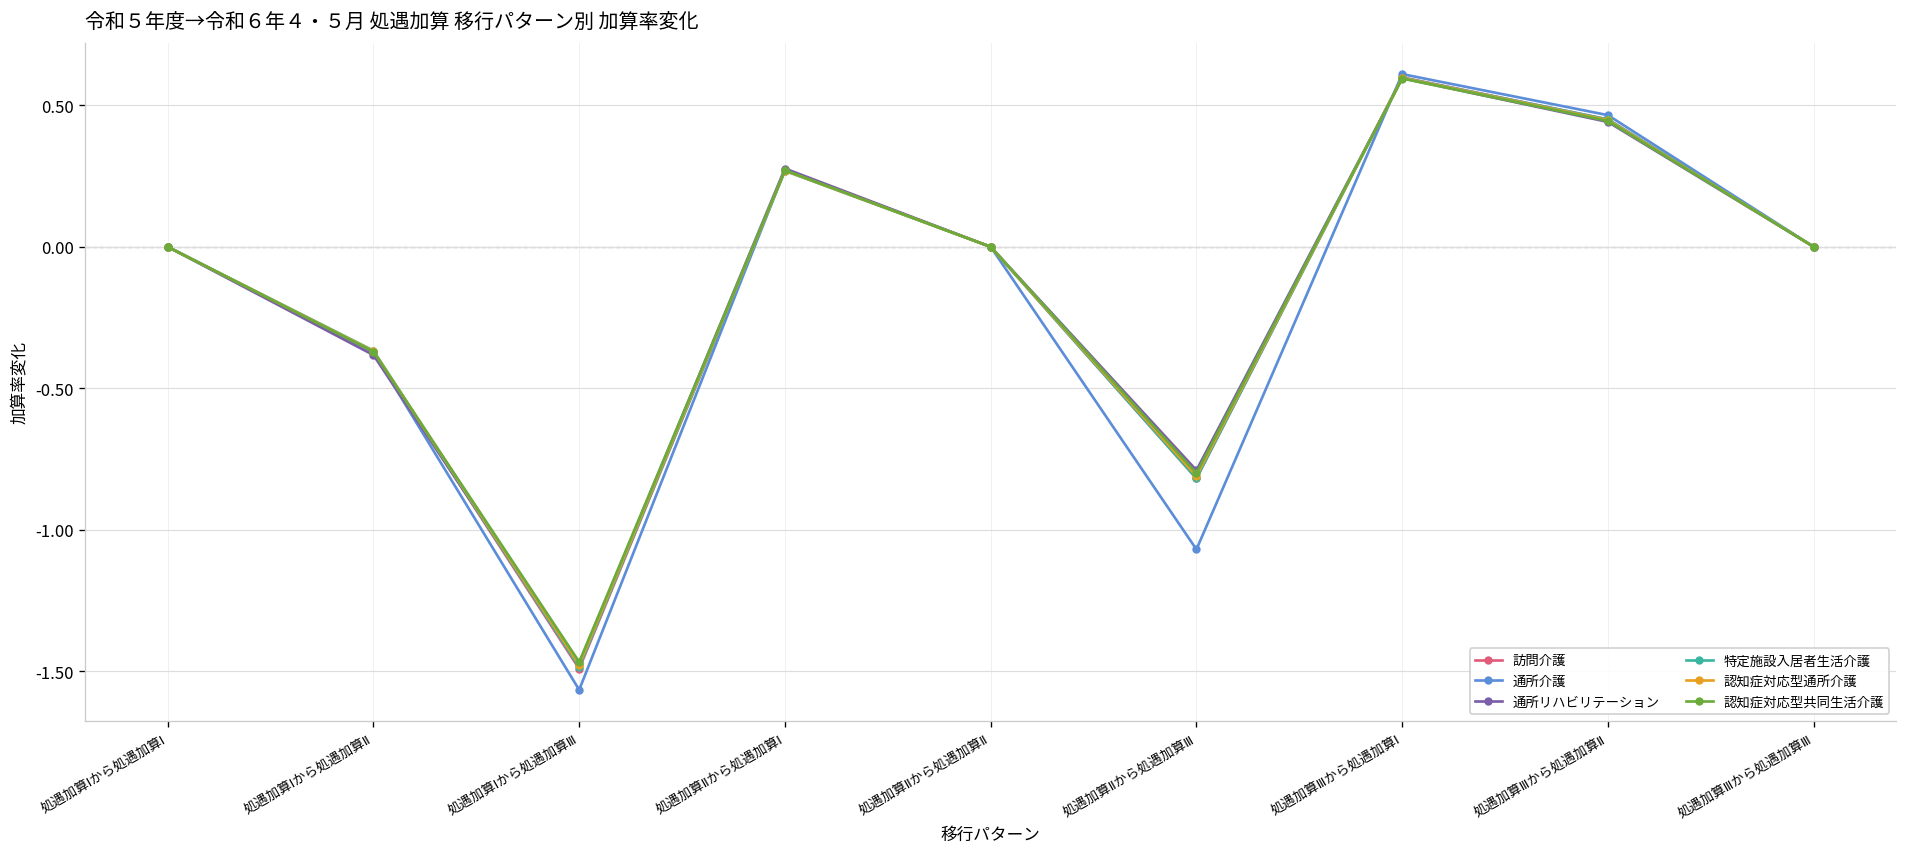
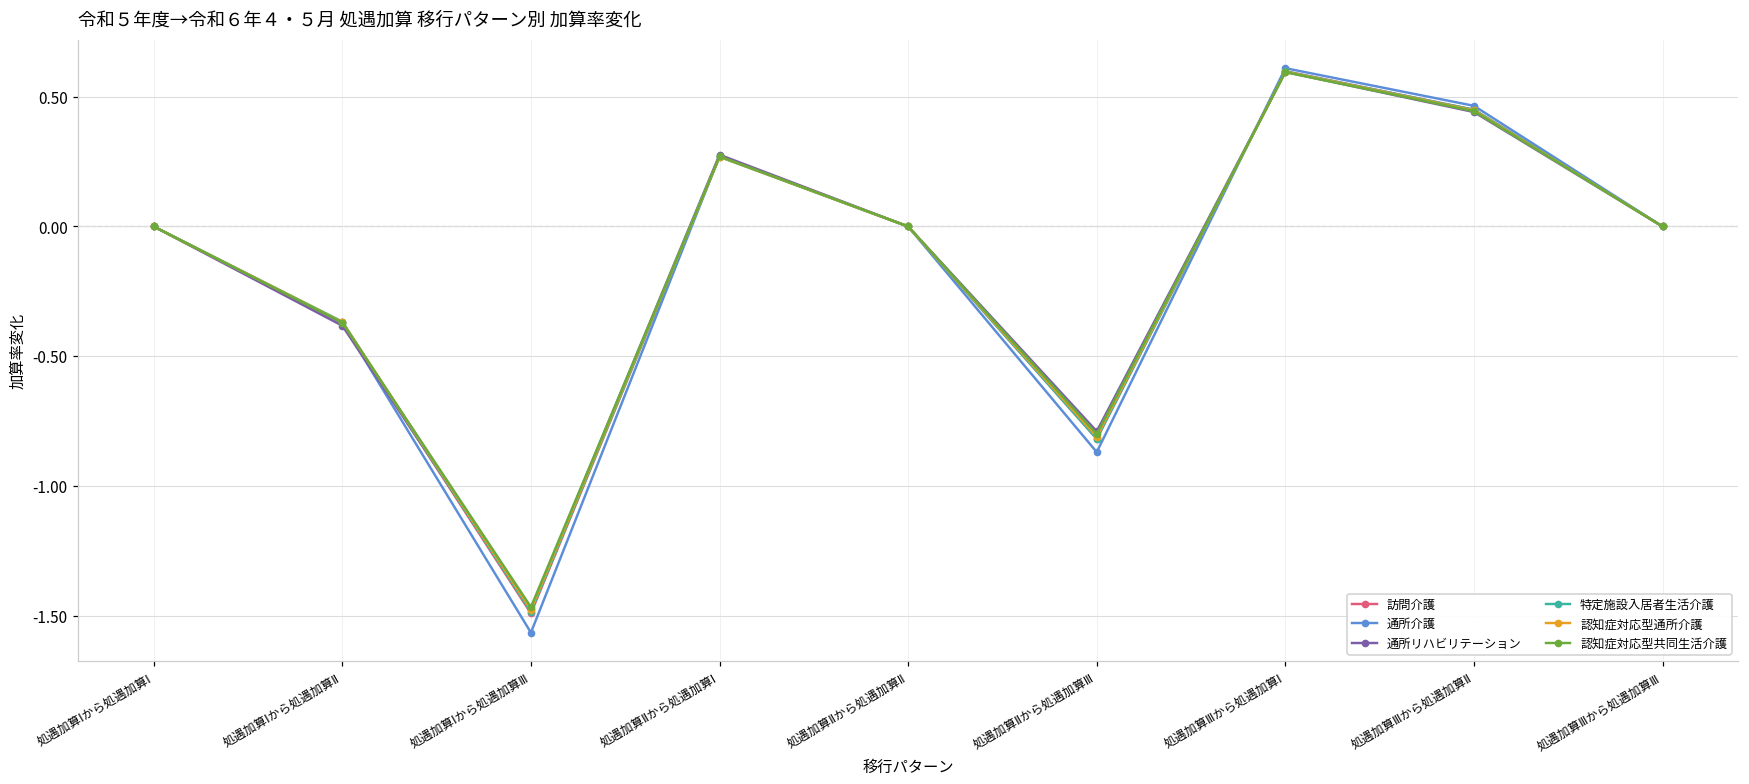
通所介護, 処遇加算Ⅱから処遇加算Ⅲ: -1.07 -> -0.87
